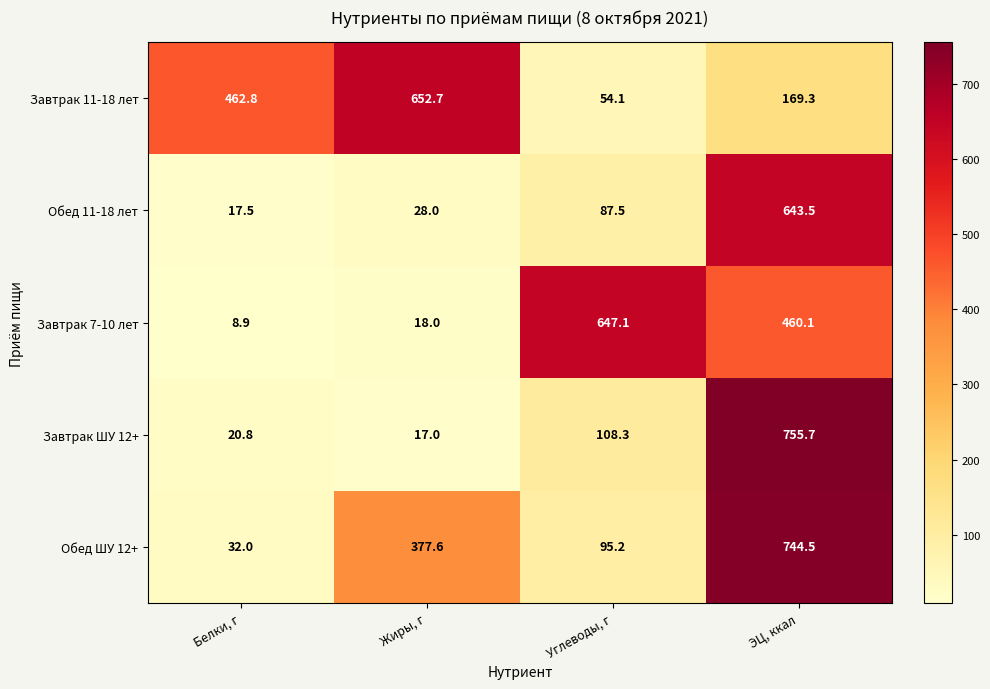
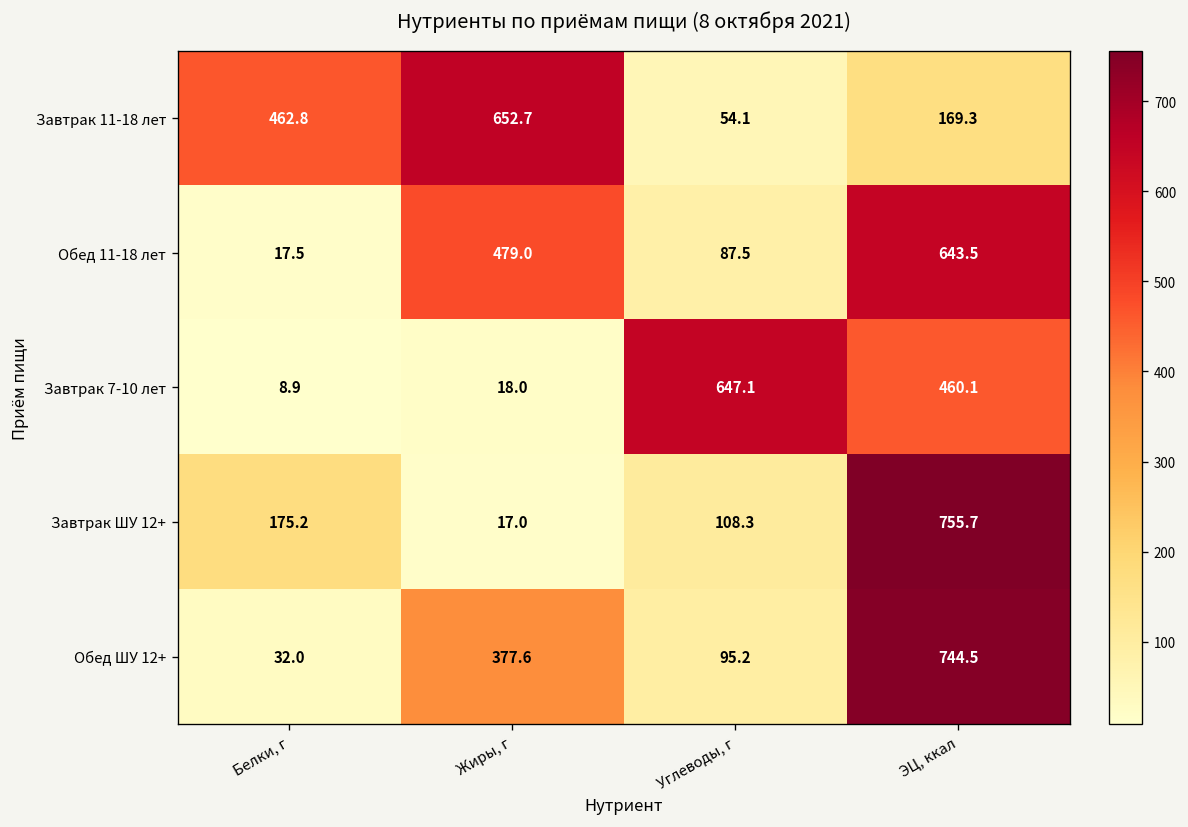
Обед 11-18 лет, Жиры, г: 28.0 -> 479.0
Завтрак ШУ 12+, Белки, г: 20.8 -> 175.2
